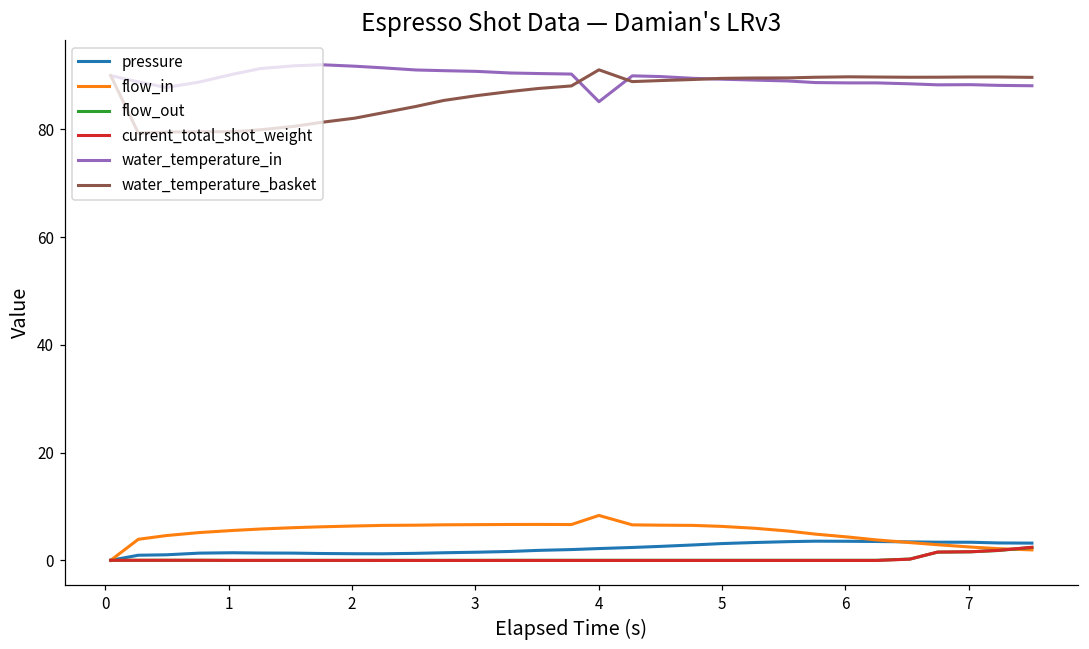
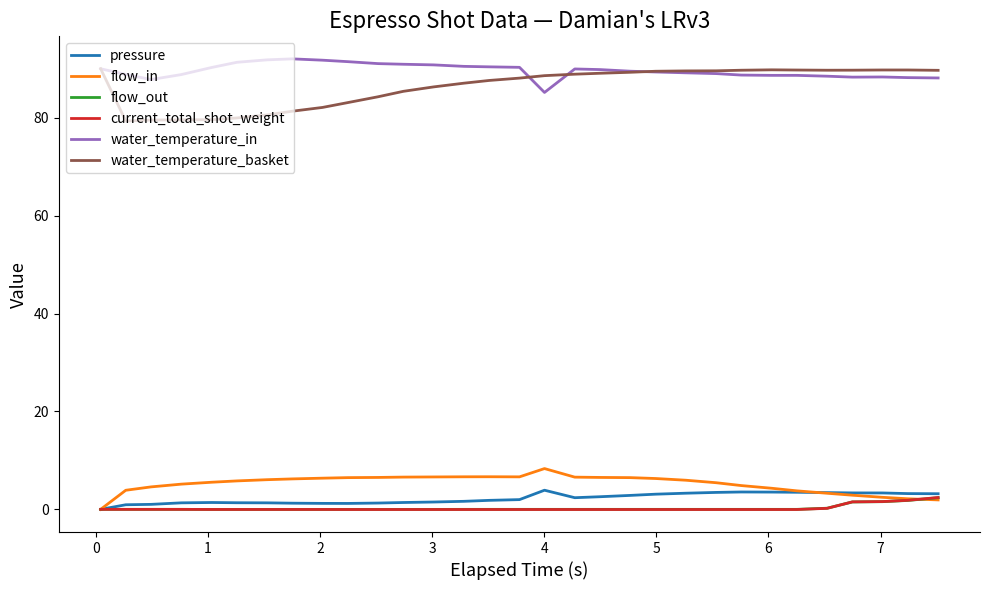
pressure, 4: 2 -> 4
water_temperature_basket, 4: 91 -> 89
